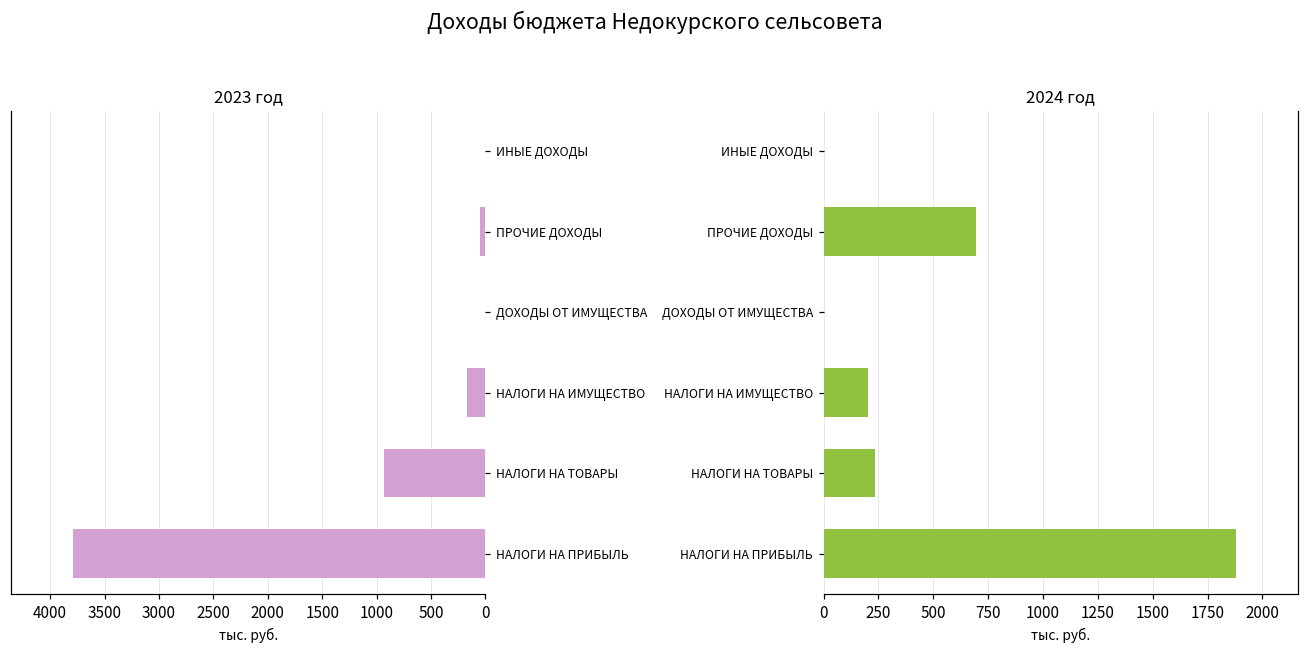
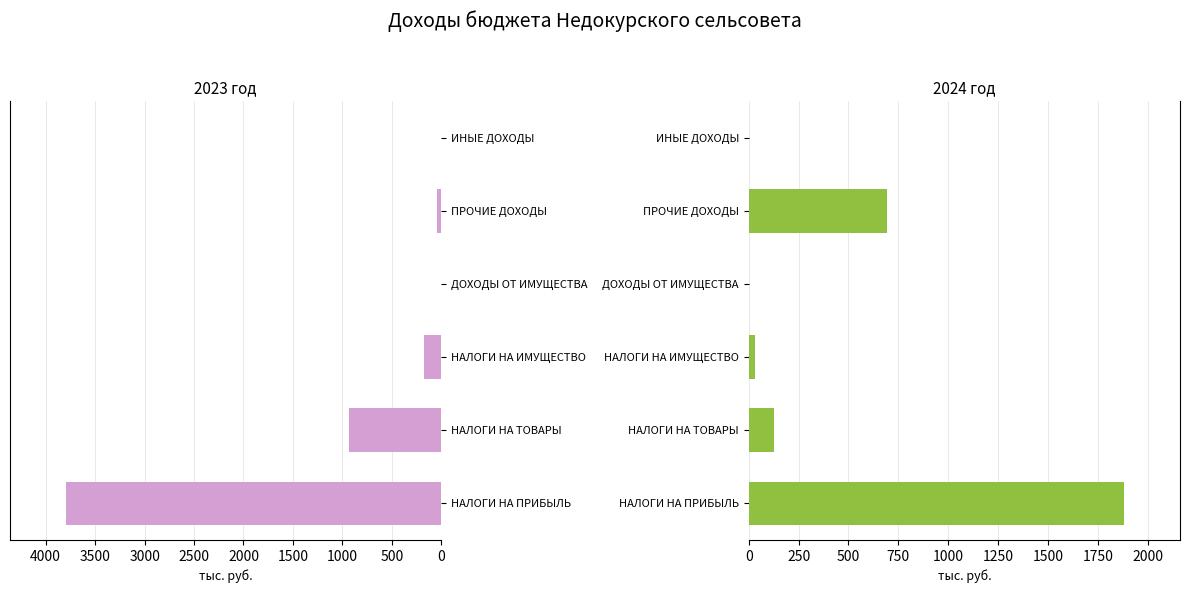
2024 год, НАЛОГИ НА ИМУЩЕСТВО: 200 -> 30
2024 год, НАЛОГИ НА ТОВАРЫ: 230 -> 130
